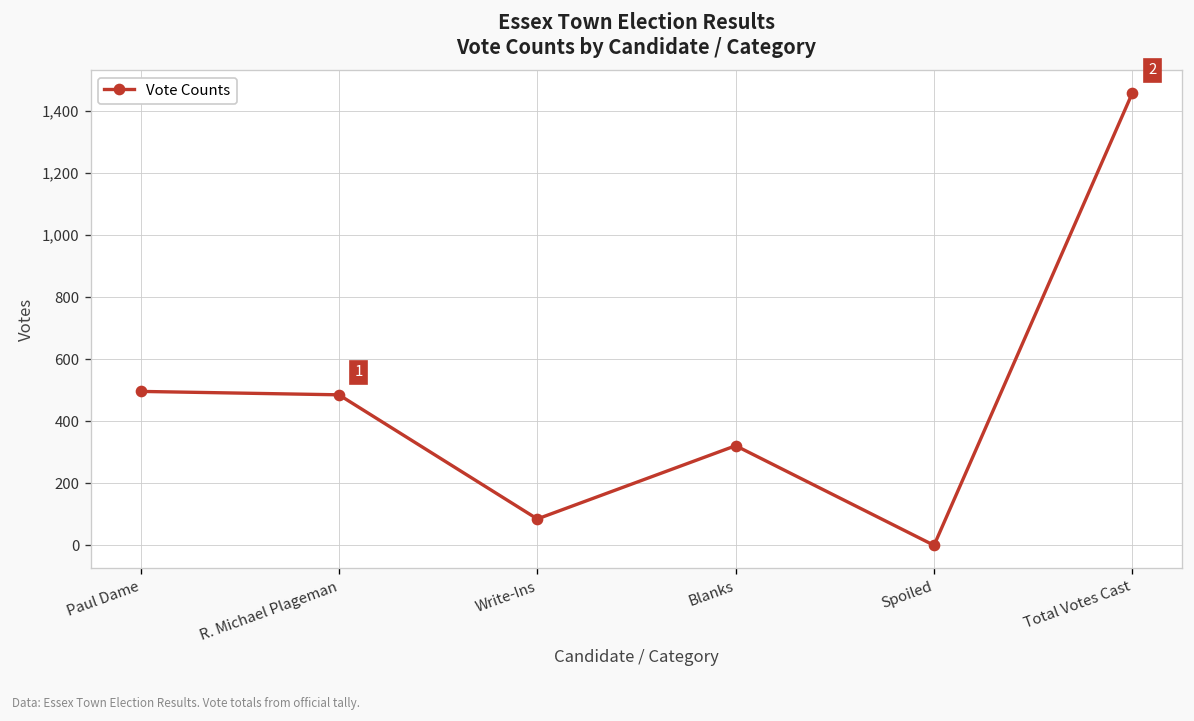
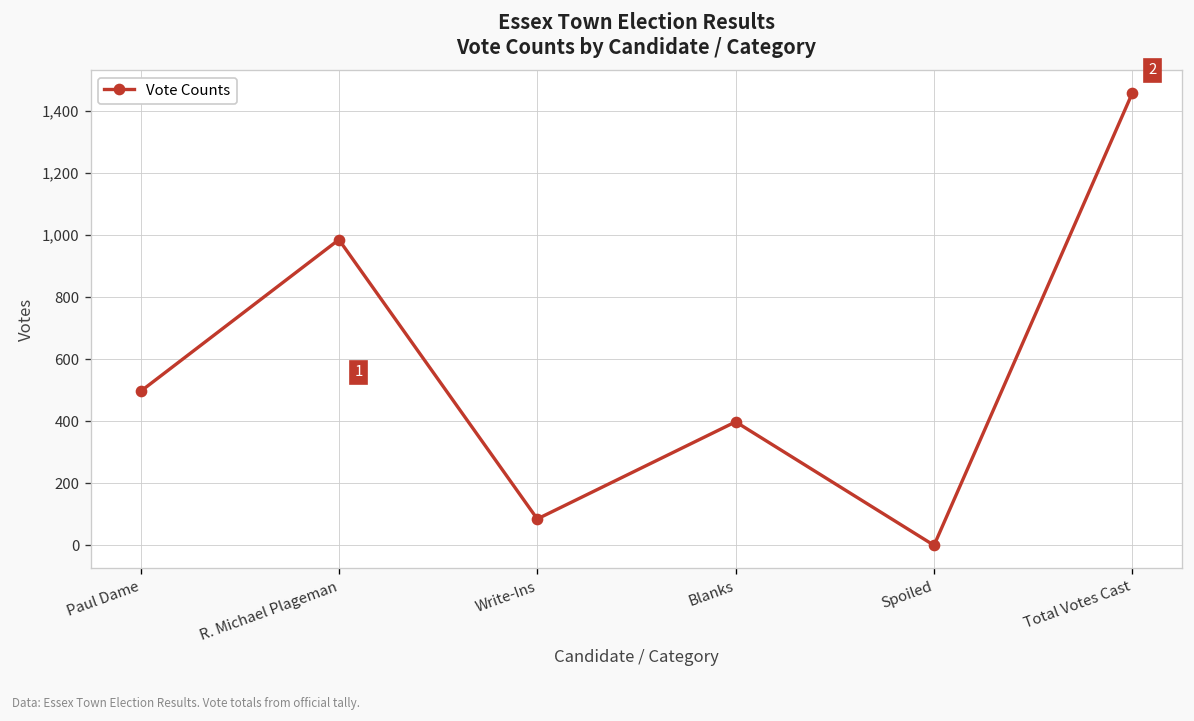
R. Michael Plageman: 490 -> 990
Blanks: 320 -> 400
